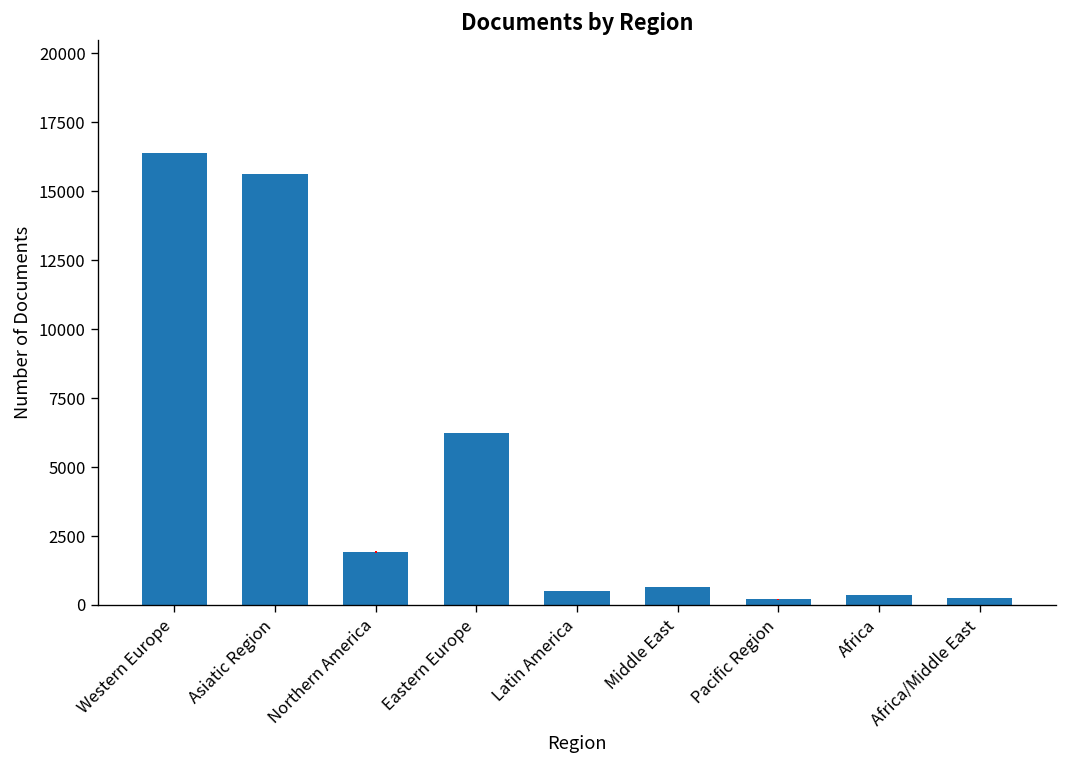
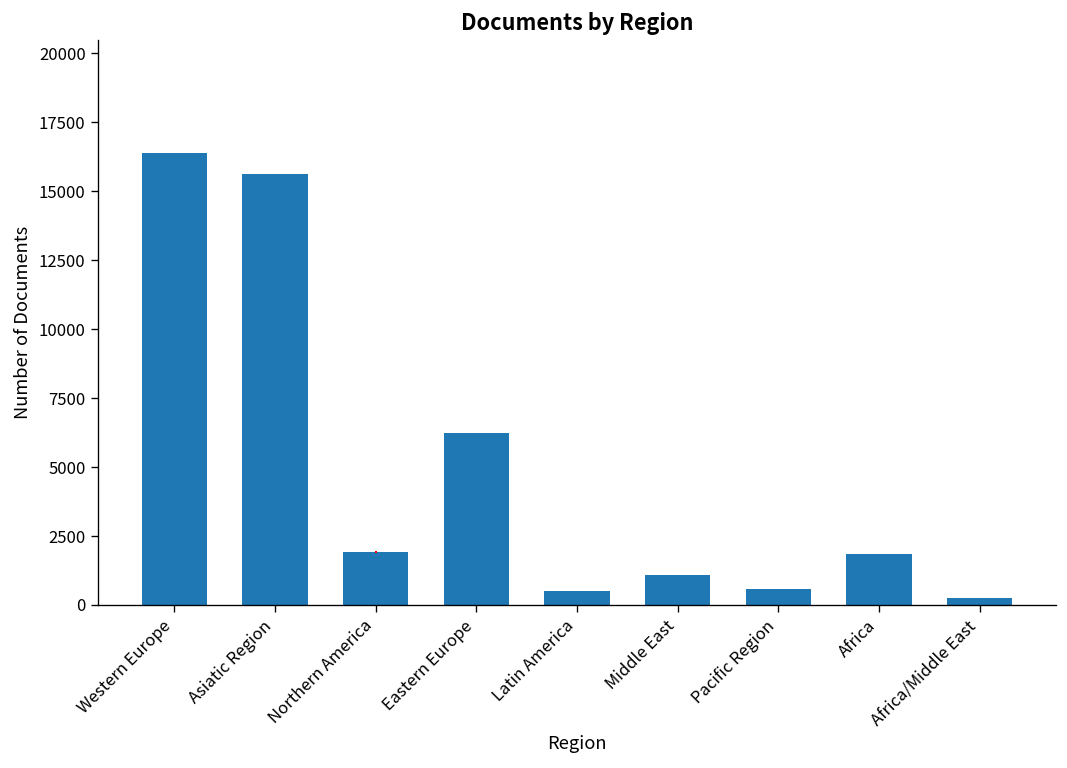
Middle East: 700 -> 1100
Pacific Region: 200 -> 600
Africa: 400 -> 1900
